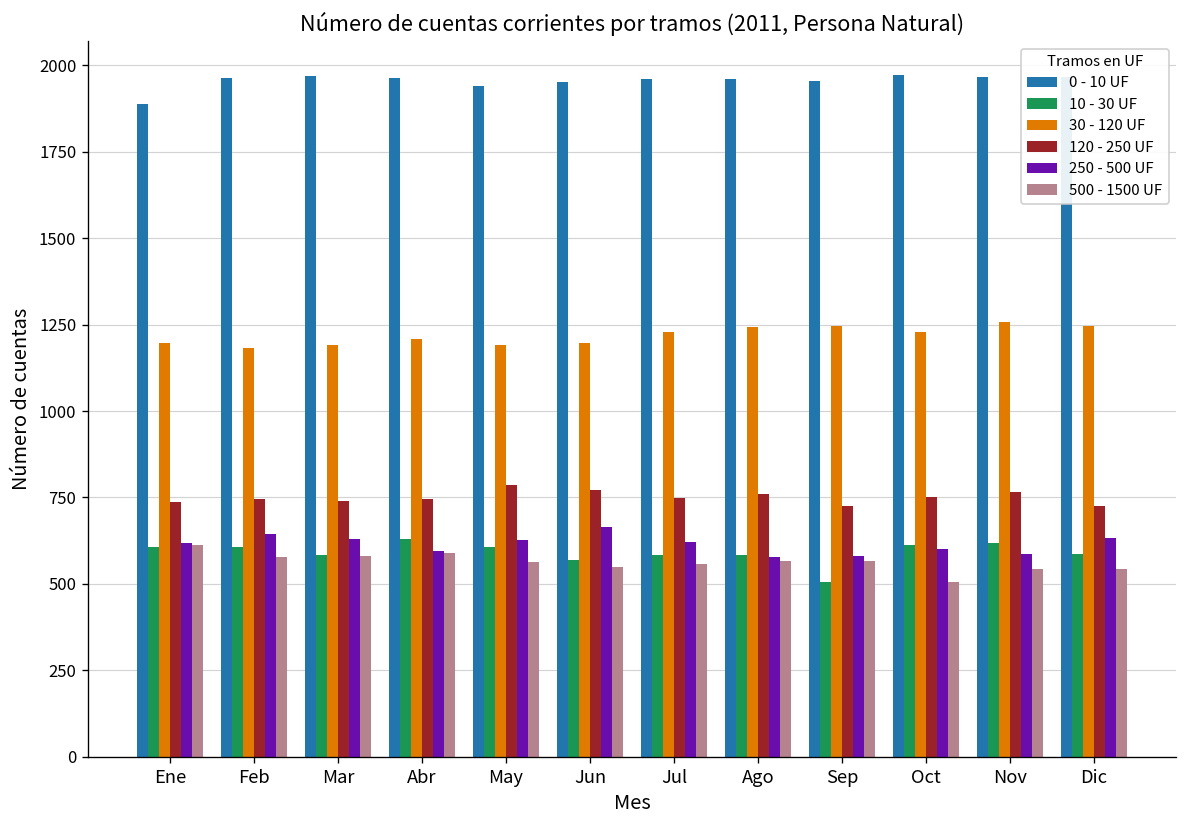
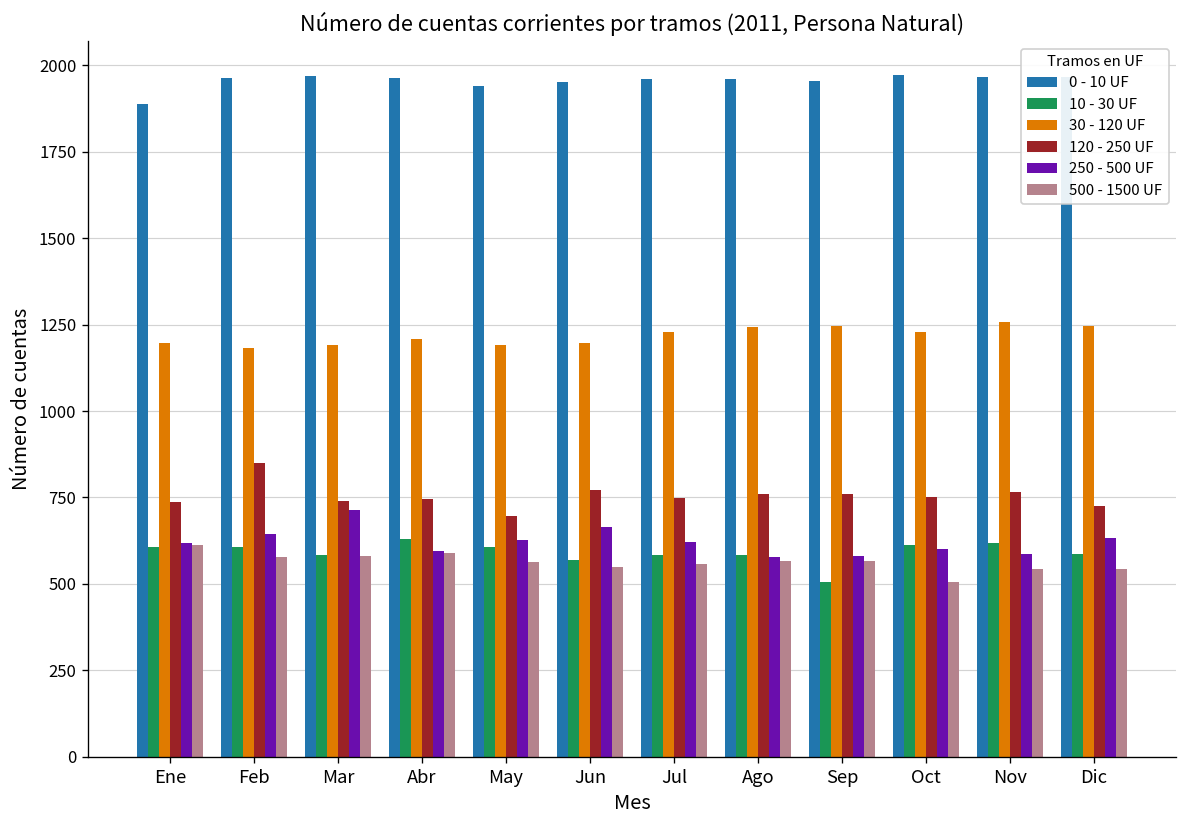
120 - 250 UF, Feb: 750 -> 850
250 - 500 UF, Mar: 630 -> 710
120 - 250 UF, May: 790 -> 700
120 - 250 UF, Sep: 720 -> 760
